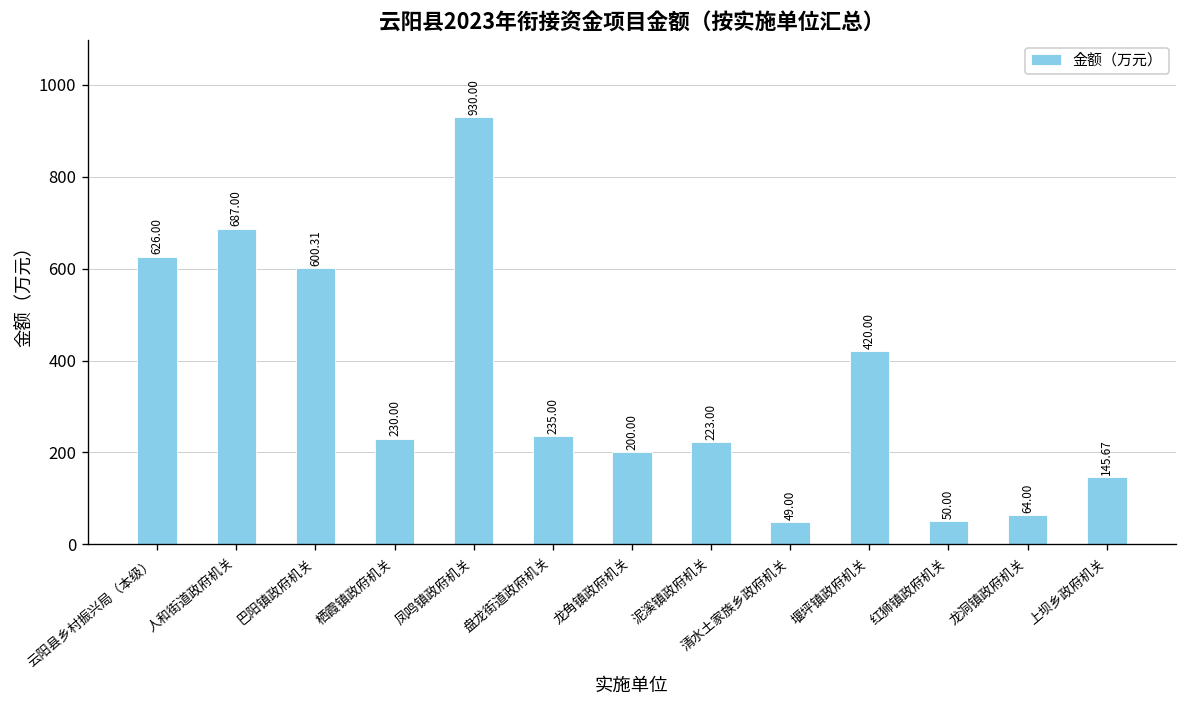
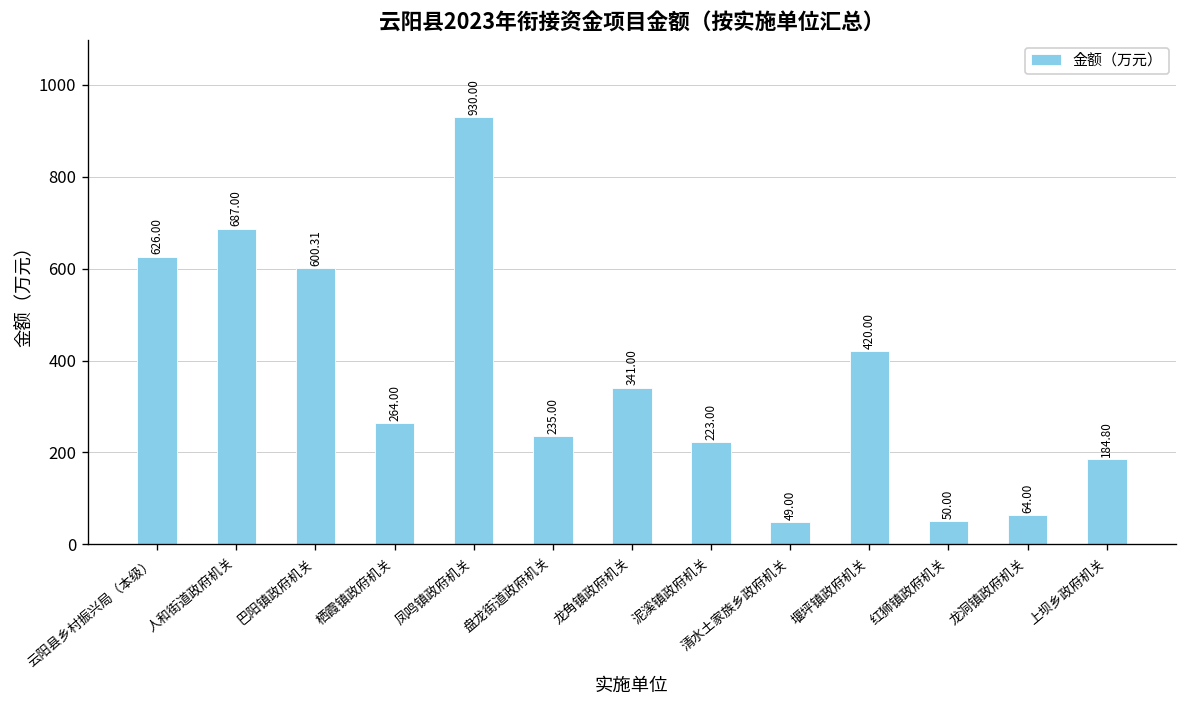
栖霞镇政府机关: 230.00 -> 264.00
龙角镇政府机关: 200.00 -> 341.00
上坝乡政府机关: 145.67 -> 184.80
